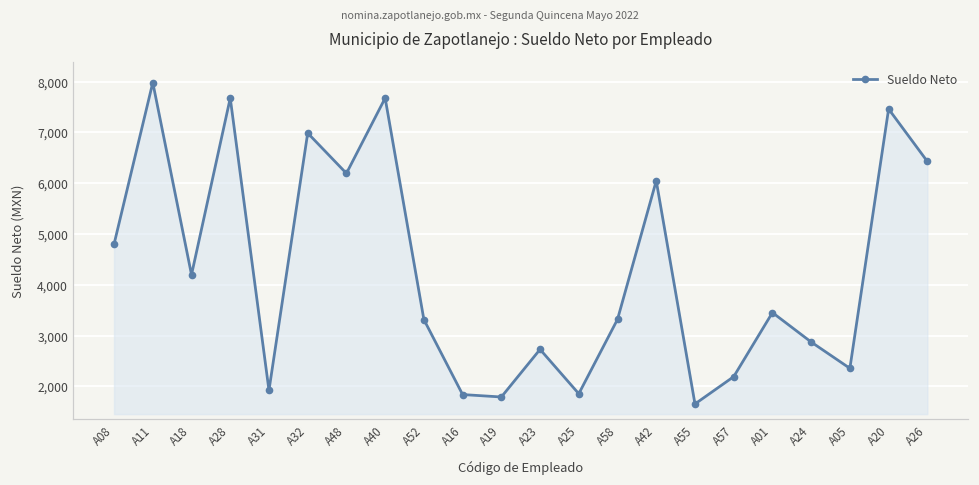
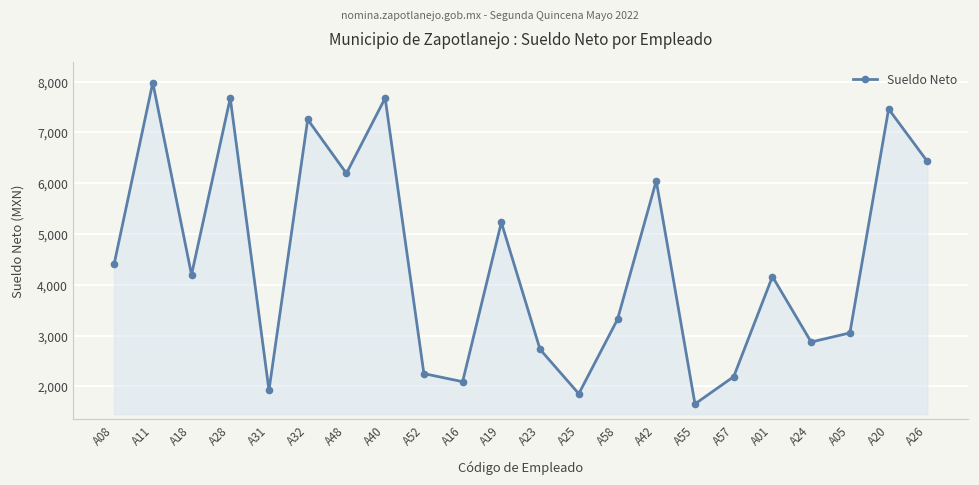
A08: 4,800 -> 4,400
A32: 7,000 -> 7,300
A52: 3,300 -> 2,300
A16: 1,800 -> 2,100
A19: 1,800 -> 5,200
A01: 3,500 -> 4,200
A05: 2,400 -> 3,100
